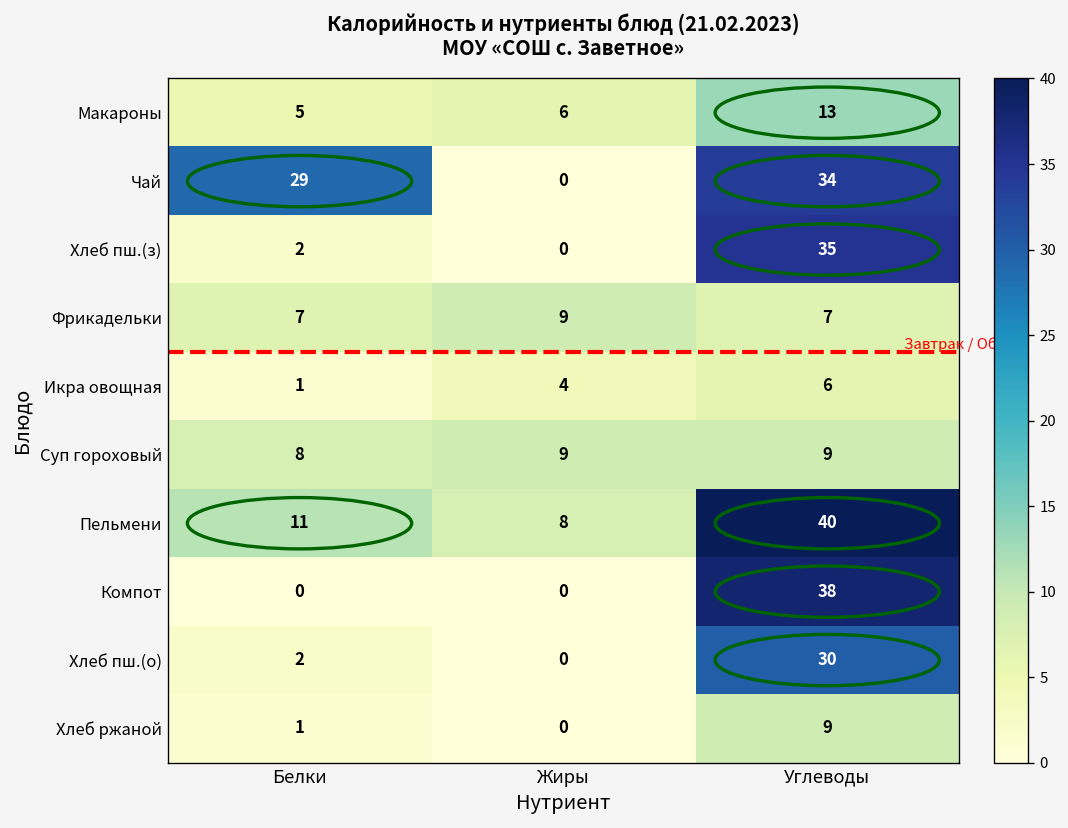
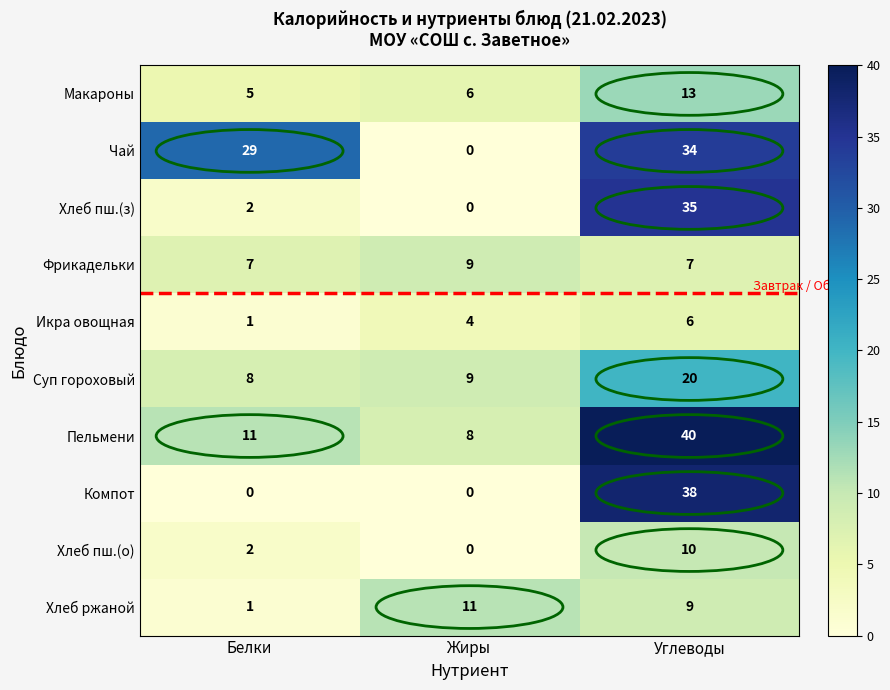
Суп гороховый, Углеводы: 9 -> 20
Хлеб пш.(о), Углеводы: 30 -> 10
Хлеб ржаной, Жиры: 0 -> 11
